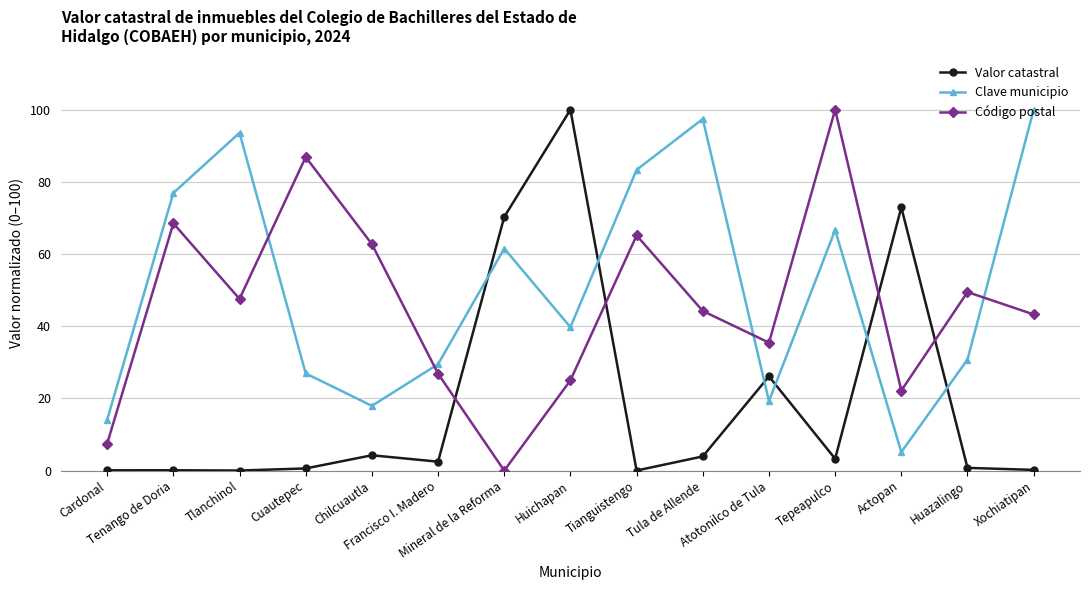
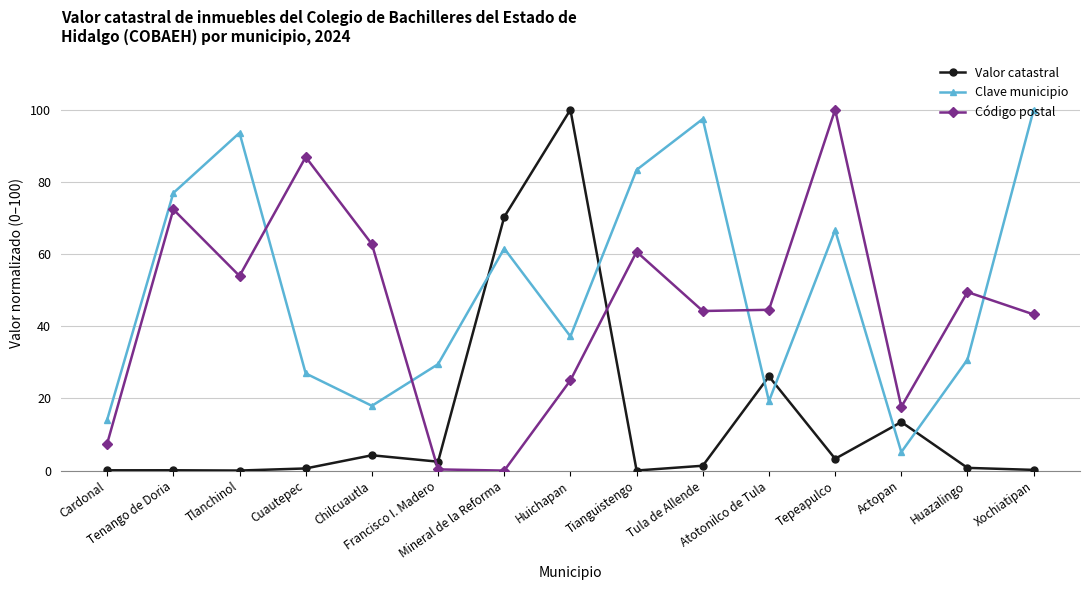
Código postal, Tenango de Doria: 69 -> 72
Código postal, Tlanchinol: 48 -> 54
Código postal, Francisco I. Madero: 27 -> 0
Clave municipio, Huichapan: 40 -> 37
Código postal, Tianguistengo: 65 -> 61
Valor catastral, Tula de Allende: 4 -> 1
Código postal, Atotonilco de Tula: 35 -> 45
Valor catastral, Actopan: 73 -> 13
Código postal, Actopan: 22 -> 18
